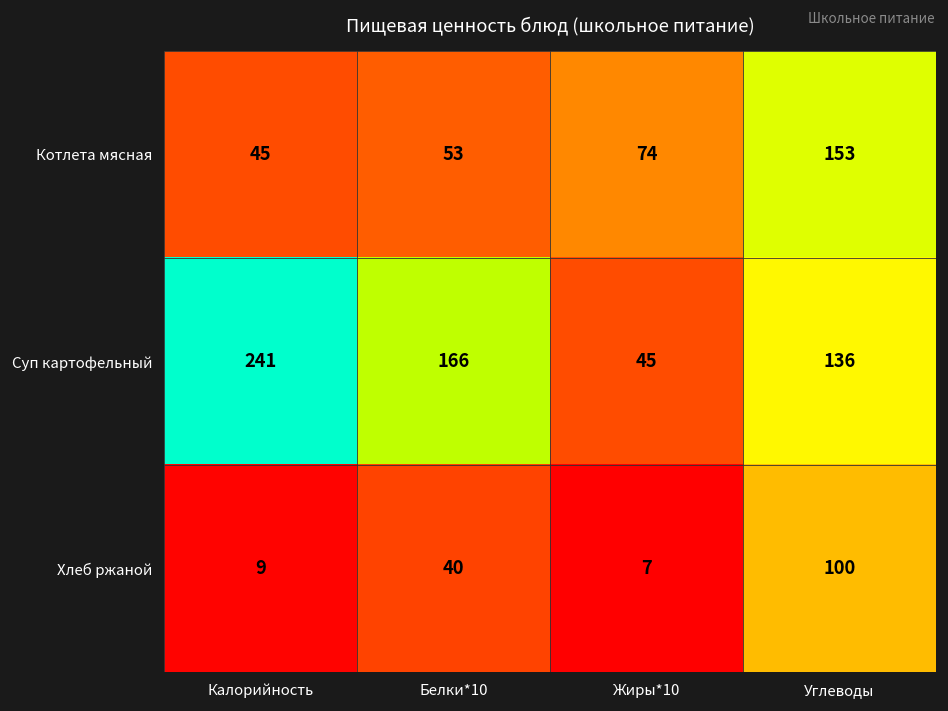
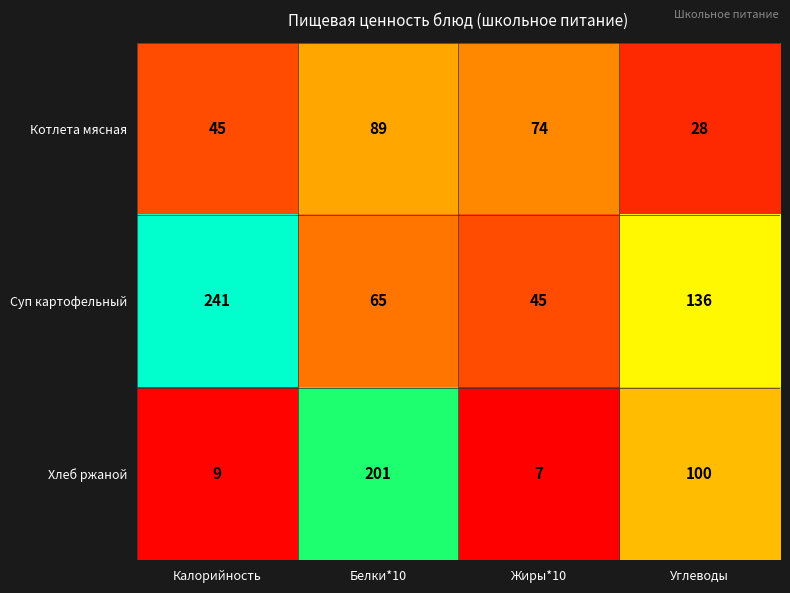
Котлета мясная, Белки*10: 53 -> 89
Котлета мясная, Углеводы: 153 -> 28
Суп картофельный, Белки*10: 166 -> 65
Хлеб ржаной, Белки*10: 40 -> 201
